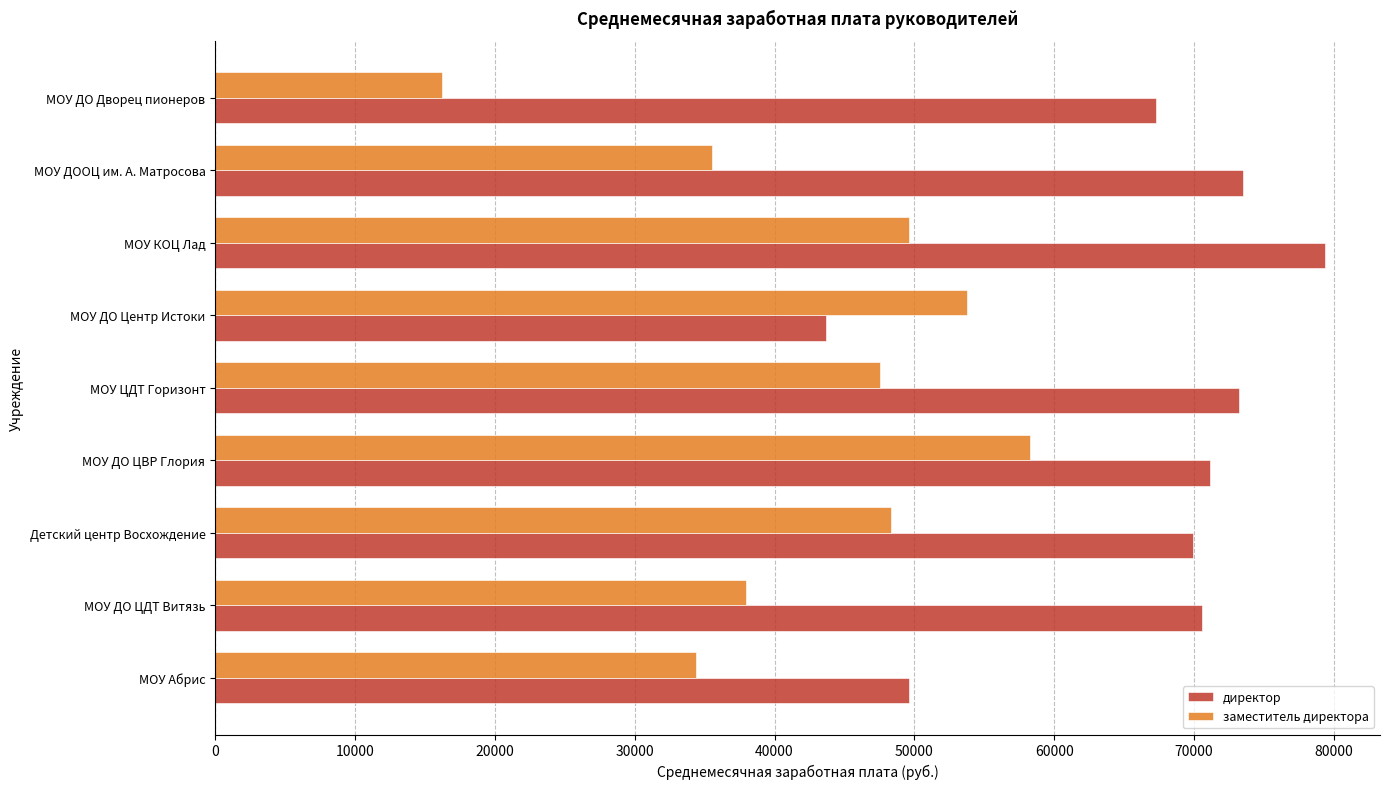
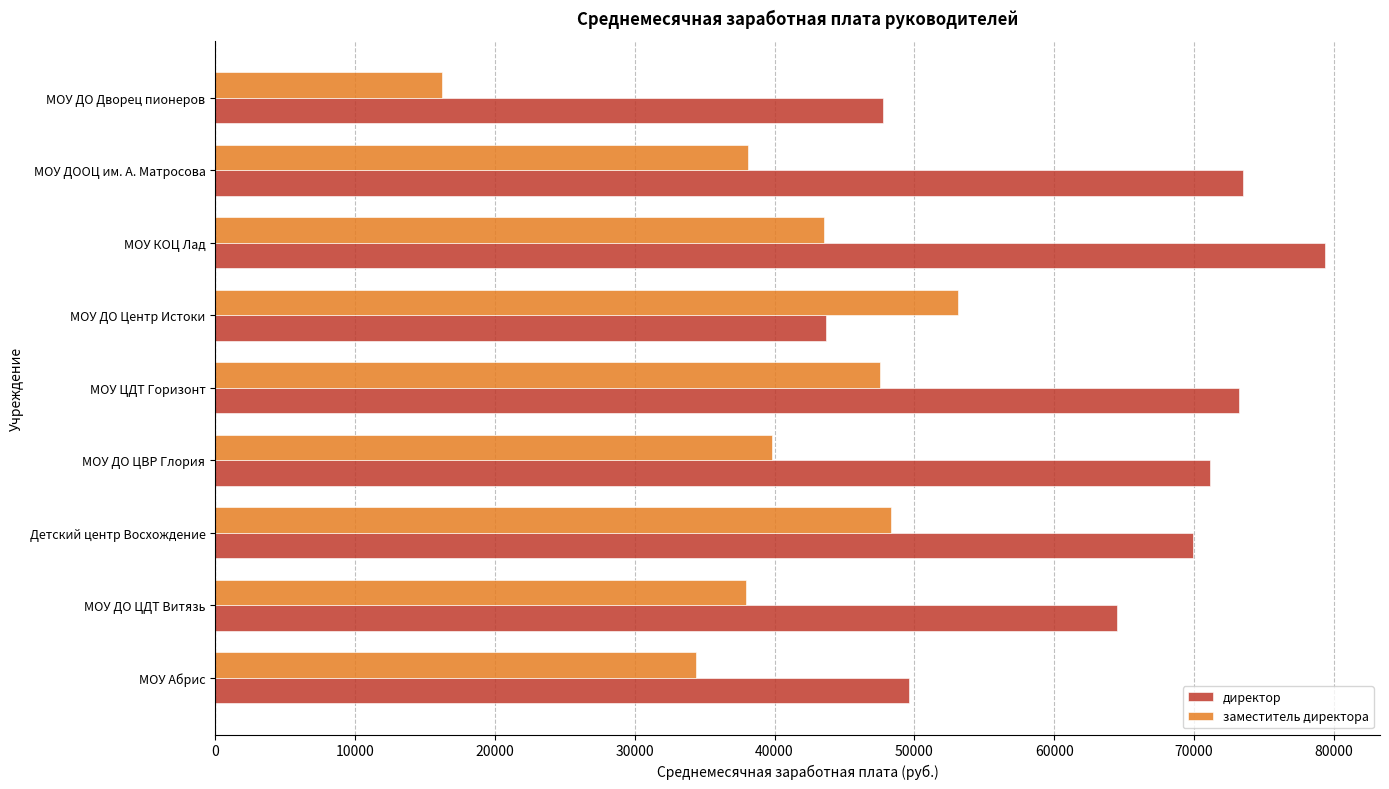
директор, МОУ ДО Дворец пионеров: 67200 -> 47800
заместитель директора, МОУ ДООЦ им. А. Матросова: 35500 -> 38100
заместитель директора, МОУ КОЦ Лад: 49600 -> 43500
заместитель директора, МОУ ДО Центр Истоки: 53700 -> 53100
заместитель директора, МОУ ДО ЦВР Глория: 58300 -> 39800
директор, МОУ ДО ЦДТ Витязь: 70500 -> 64500
